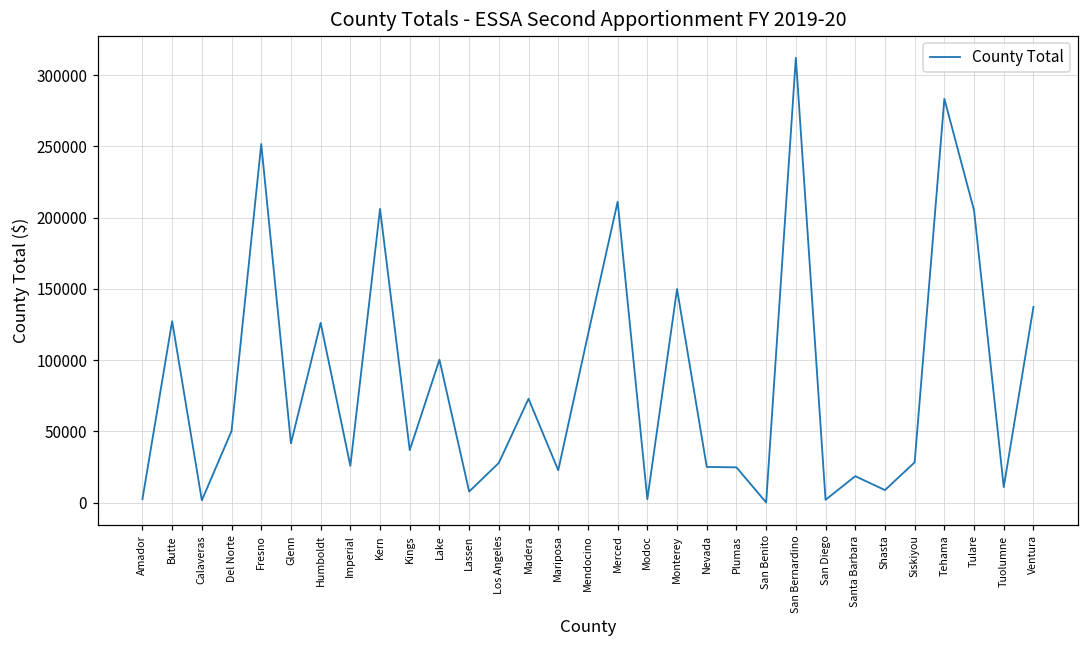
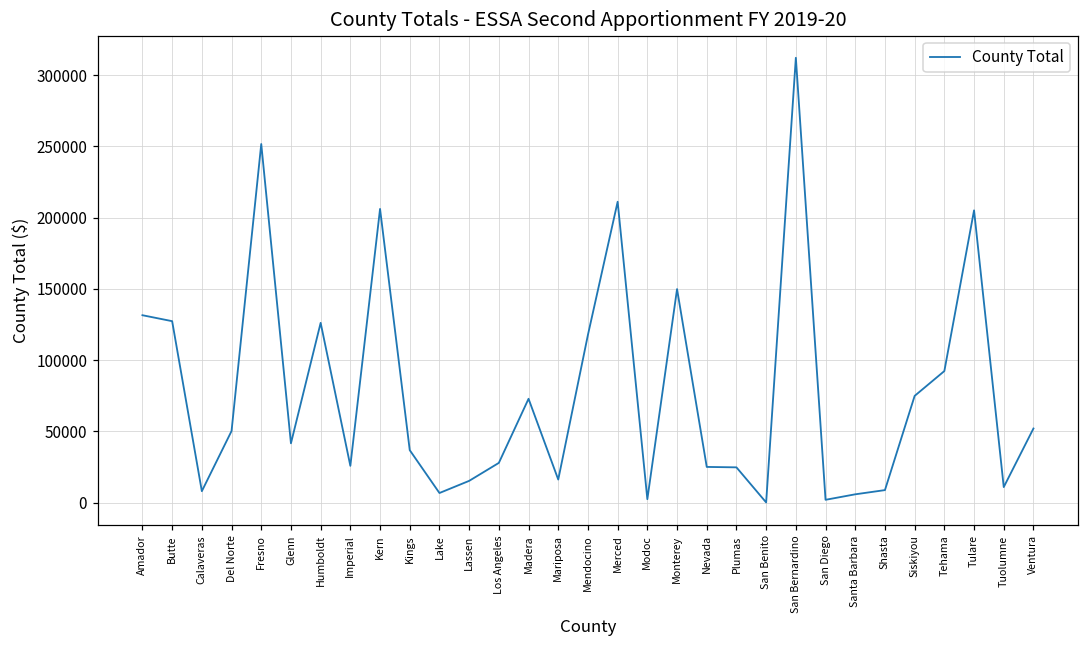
Amador: 2000 -> 132000
Calaveras: 2000 -> 8000
Lake: 100000 -> 7000
Lassen: 8000 -> 15000
Mariposa: 23000 -> 16000
Santa Barbara: 18000 -> 6000
Siskiyou: 28000 -> 75000
Tehama: 284000 -> 92000
Ventura: 137000 -> 52000
